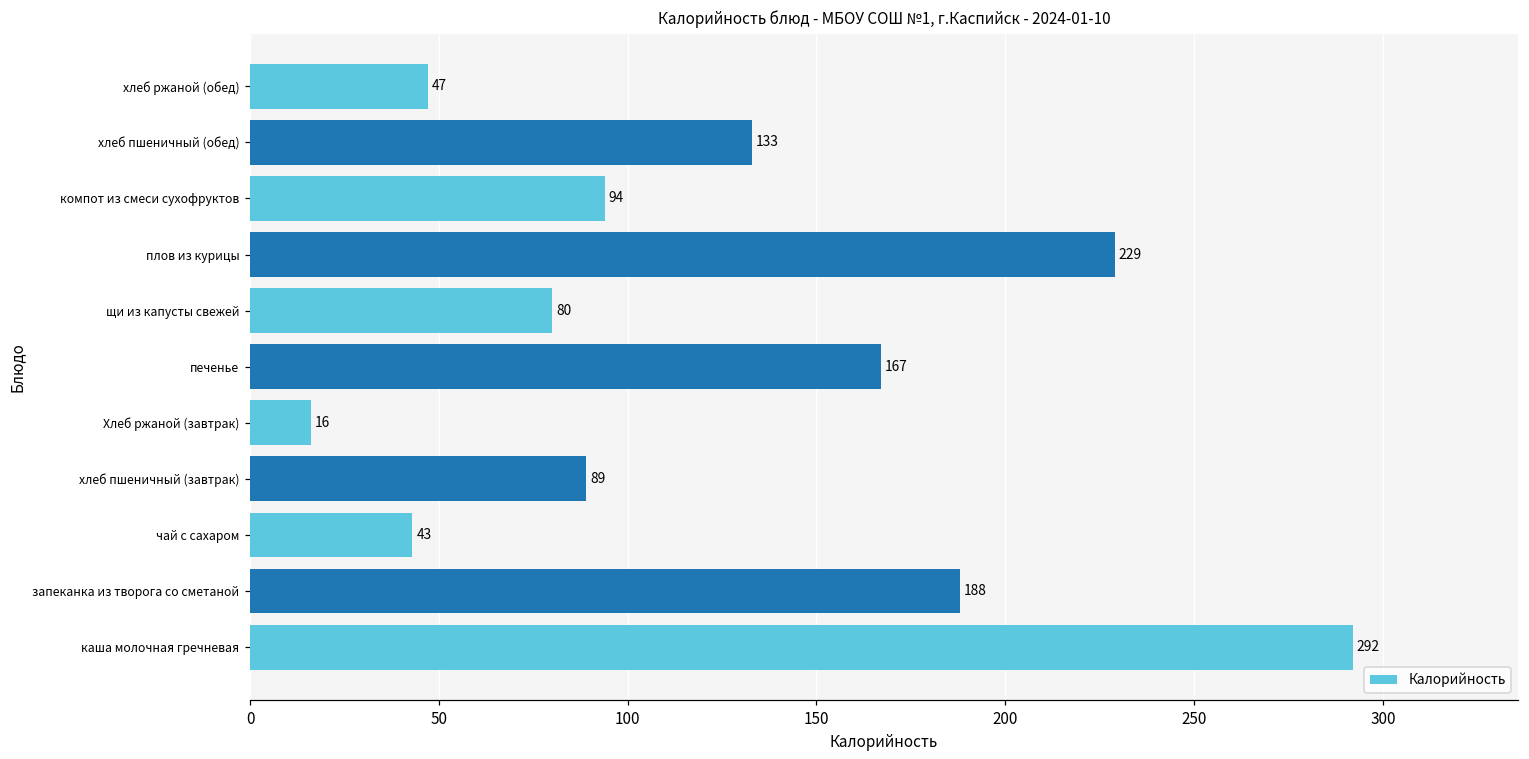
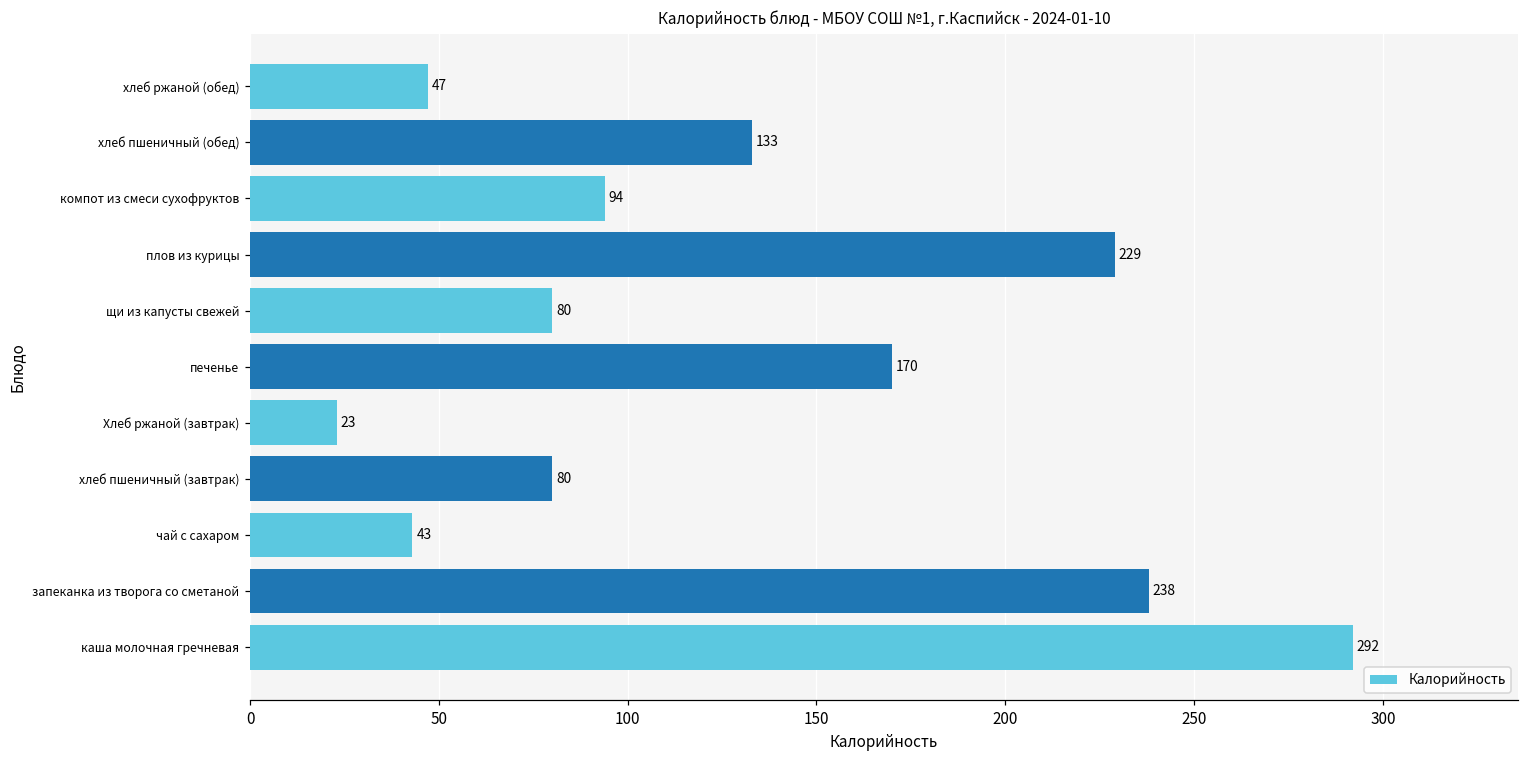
печенье: 167 -> 170
Хлеб ржаной (завтрак): 16 -> 23
хлеб пшеничный (завтрак): 89 -> 80
запеканка из творога со сметаной: 188 -> 238
